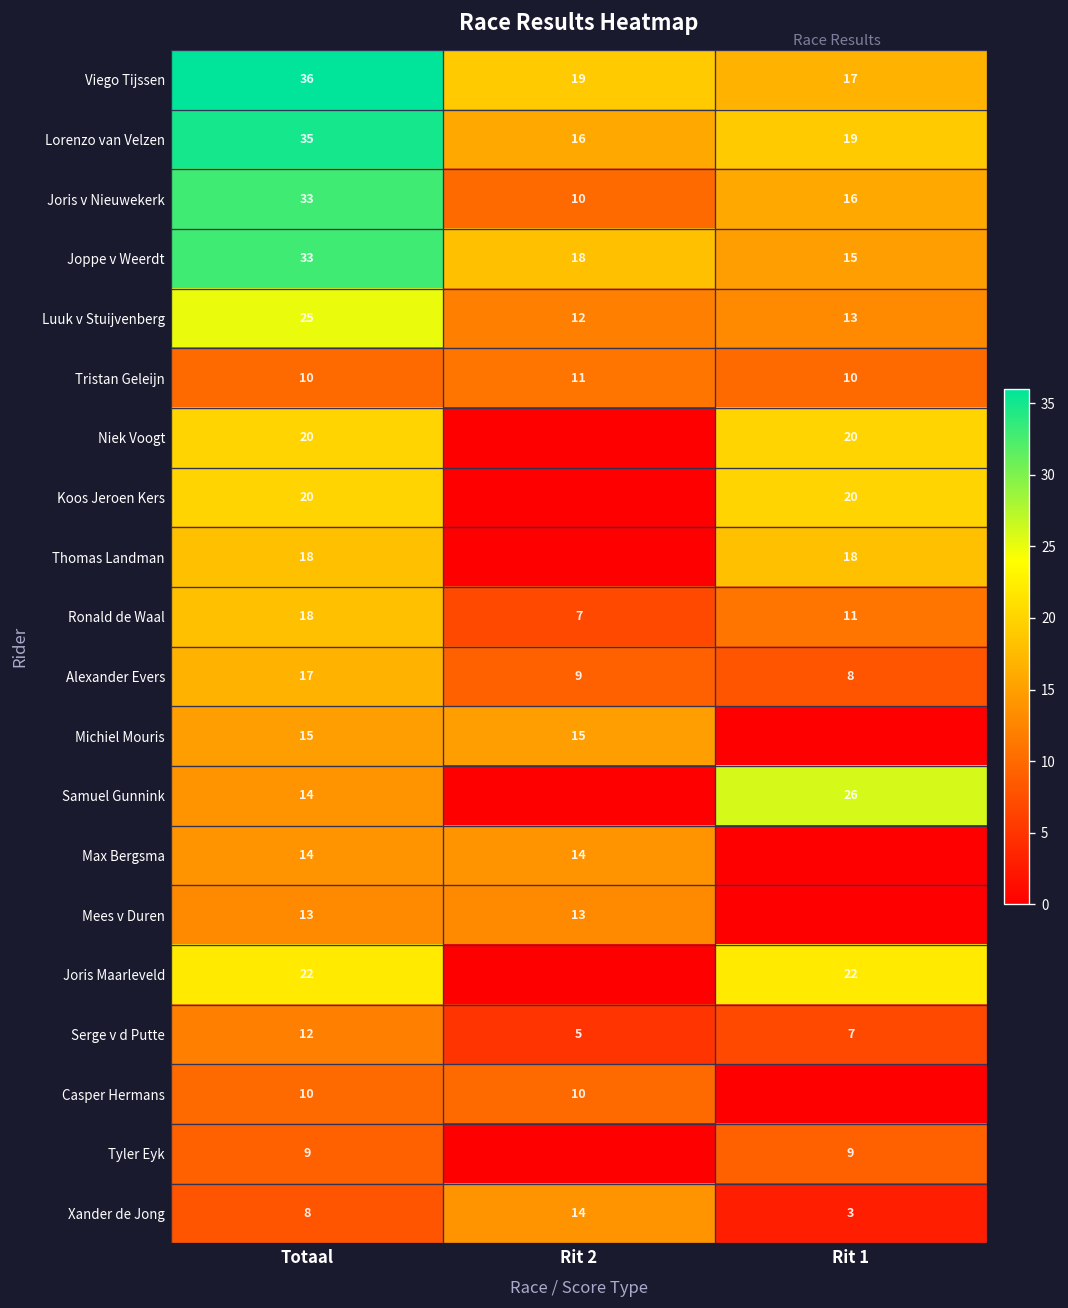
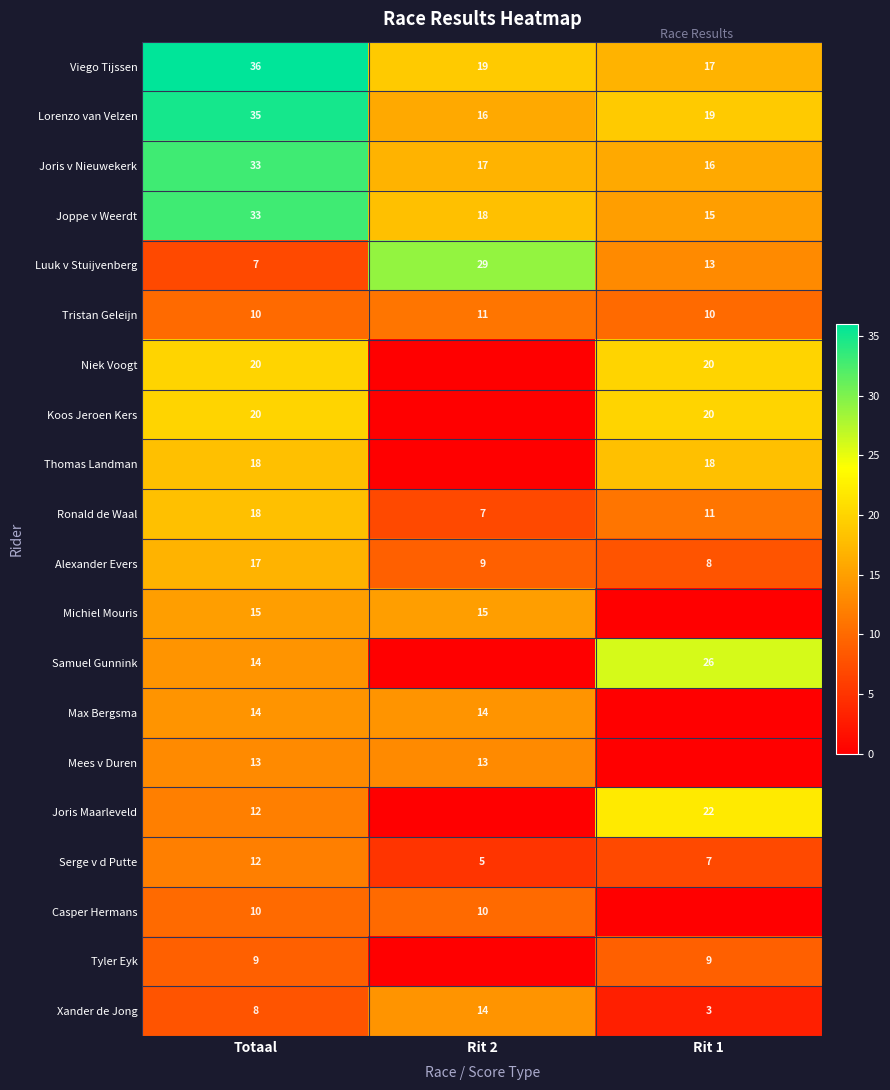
Joris v Nieuwekerk, Rit 2: 10 -> 17
Luuk v Stuijvenberg, Totaal: 25 -> 7
Luuk v Stuijvenberg, Rit 2: 12 -> 29
Joris Maarleveld, Totaal: 22 -> 12
